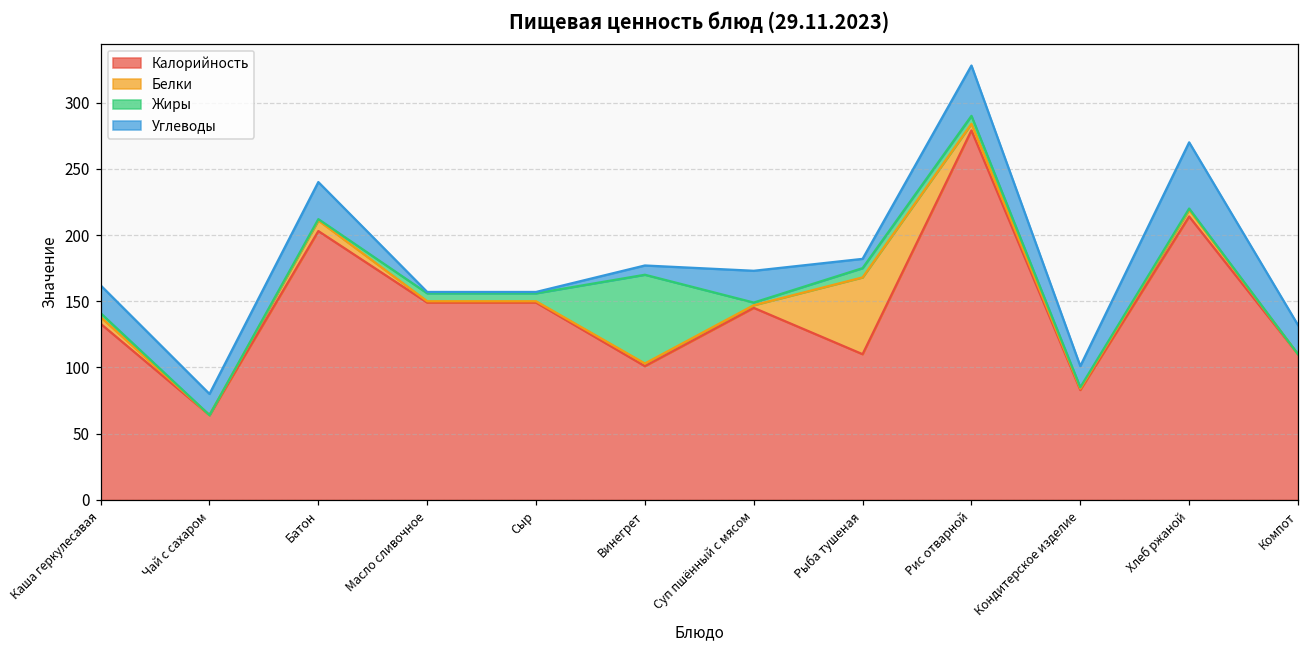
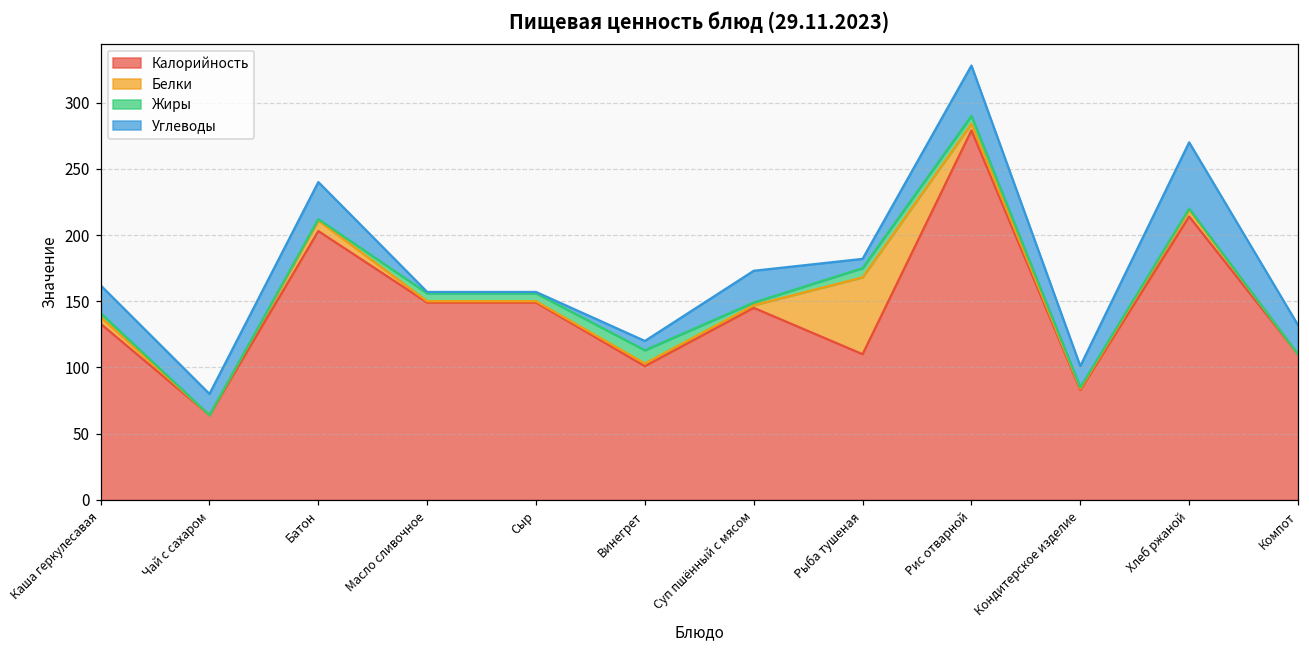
Жиры, Винегрет: 67 -> 10
